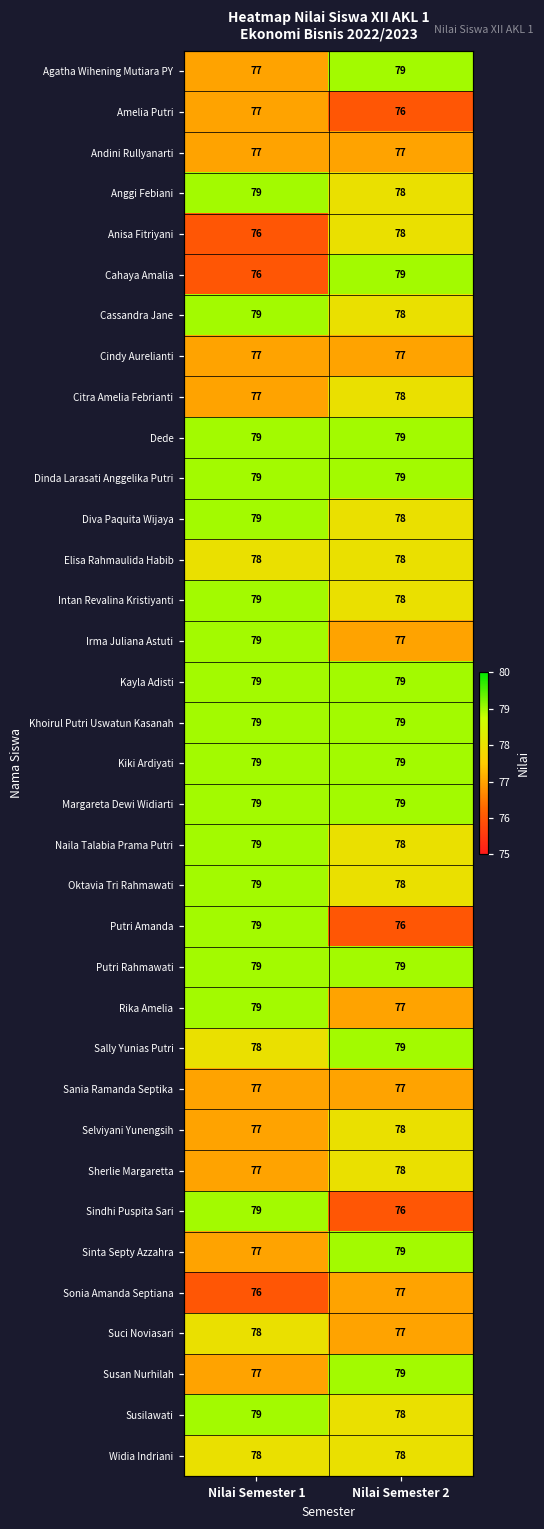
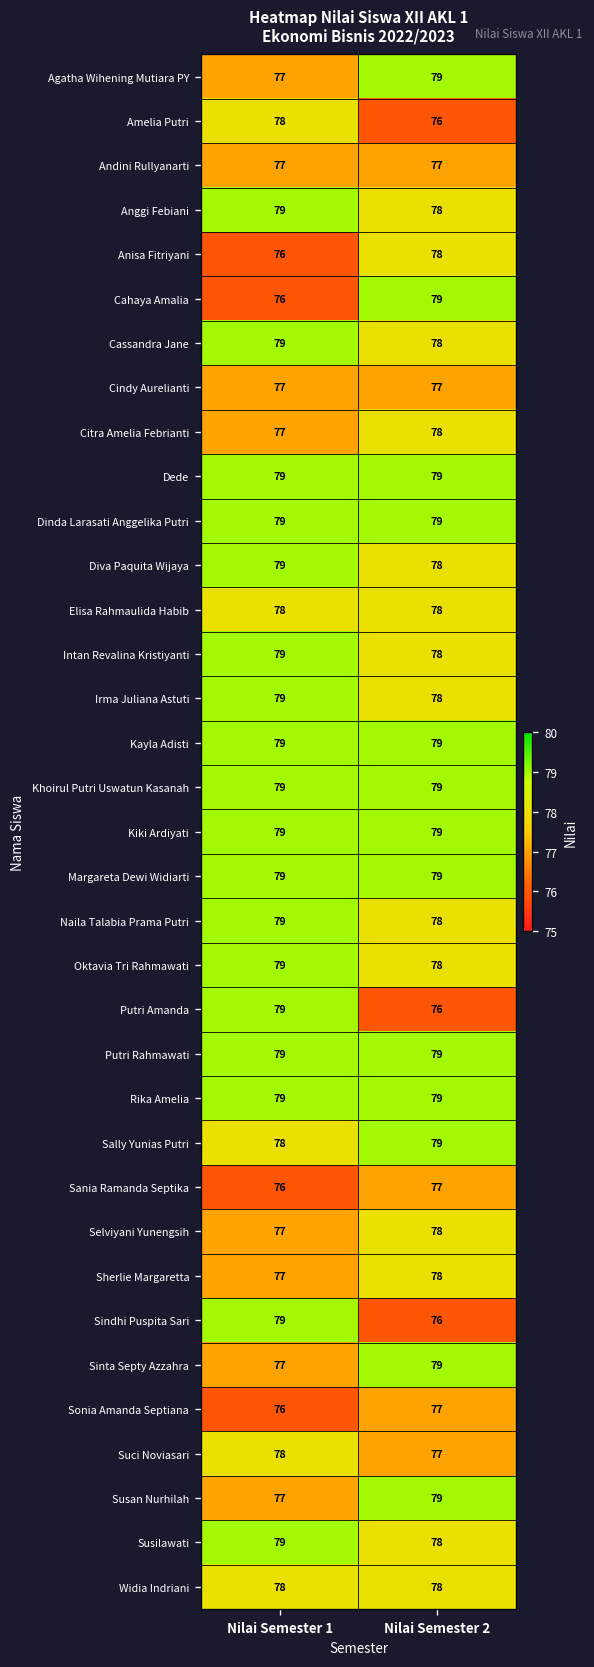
Amelia Putri, Nilai Semester 1: 77 -> 78
Irma Juliana Astuti, Nilai Semester 2: 77 -> 78
Rika Amelia, Nilai Semester 2: 77 -> 79
Sania Ramanda Septika, Nilai Semester 1: 77 -> 76
